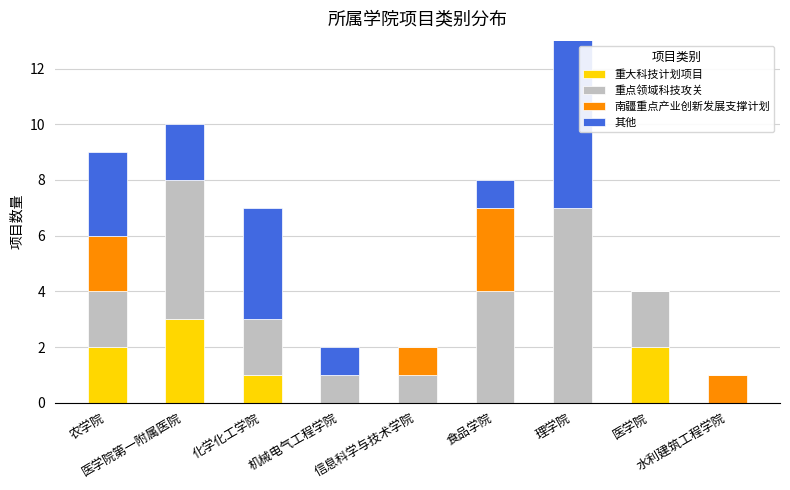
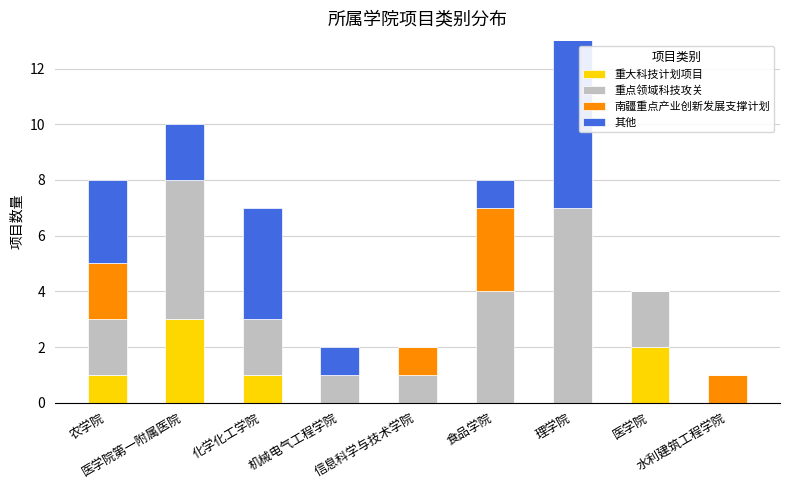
重大科技计划项目, 农学院: 2 -> 1
